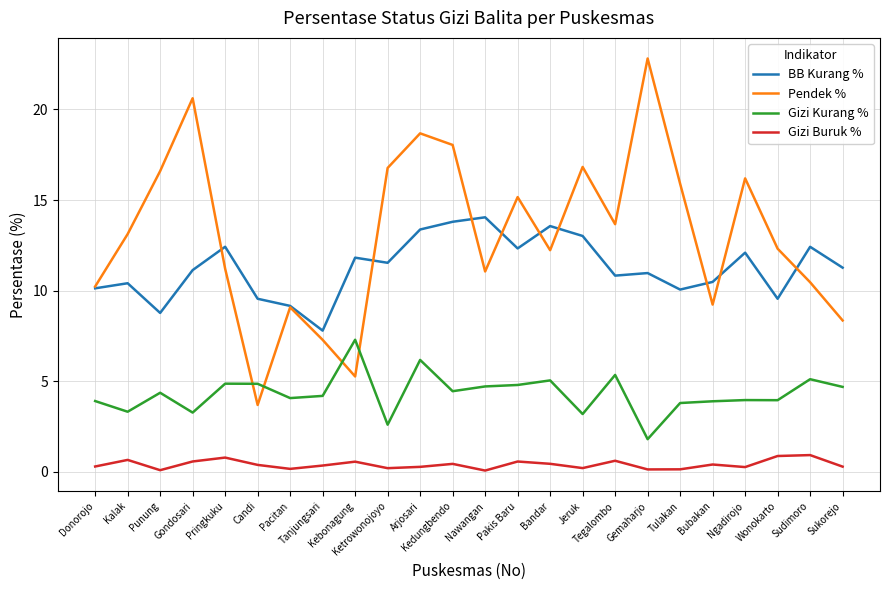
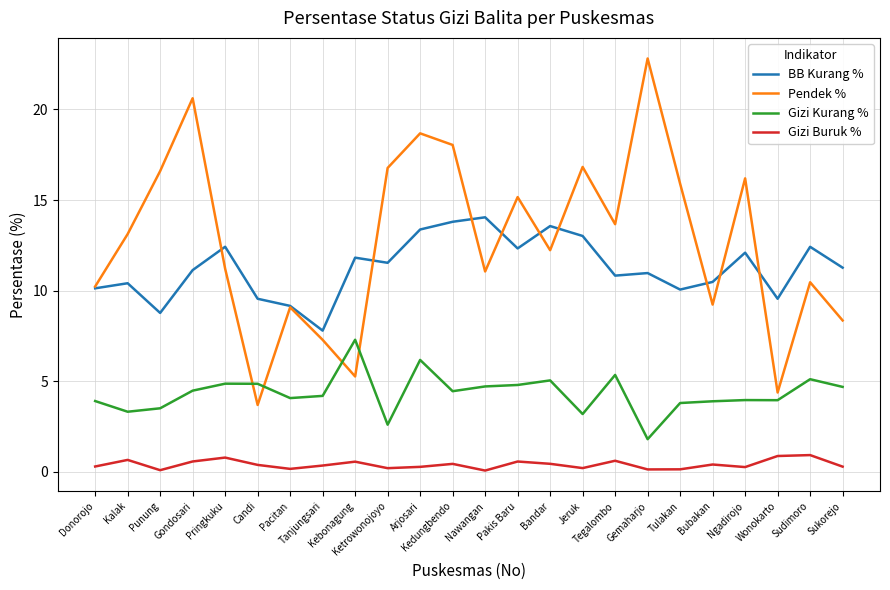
Gizi Kurang %, Punung: 4.4 -> 3.5
Gizi Kurang %, Gondosari: 3.3 -> 4.5
Pendek %, Wonokarto: 12.3 -> 4.4
